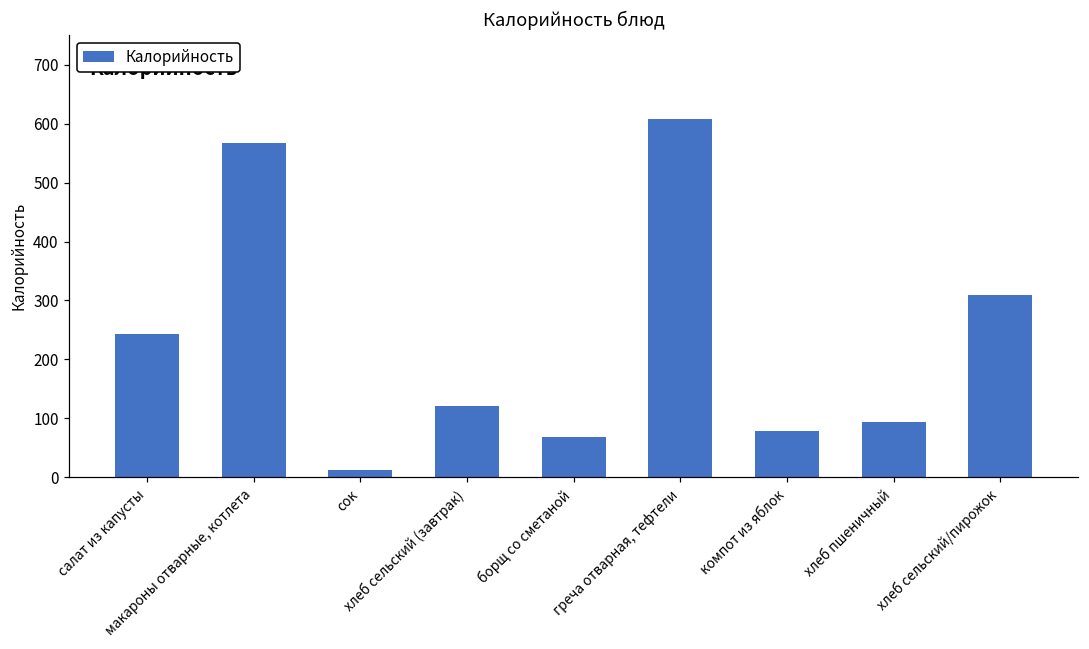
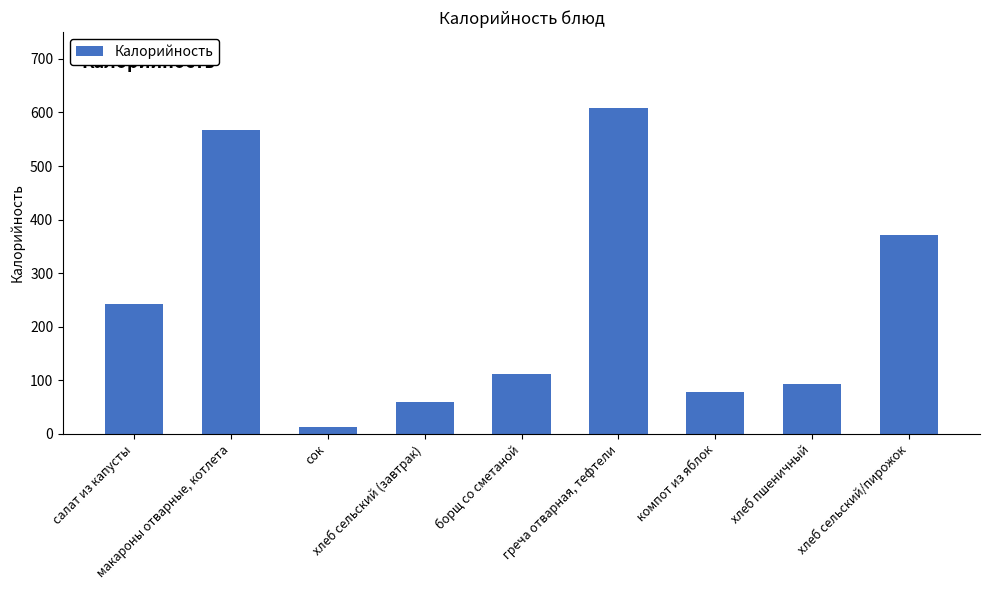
хлеб сельский (завтрак): 120 -> 60
борщ со сметаной: 70 -> 110
хлеб сельский/пирожок: 310 -> 370
